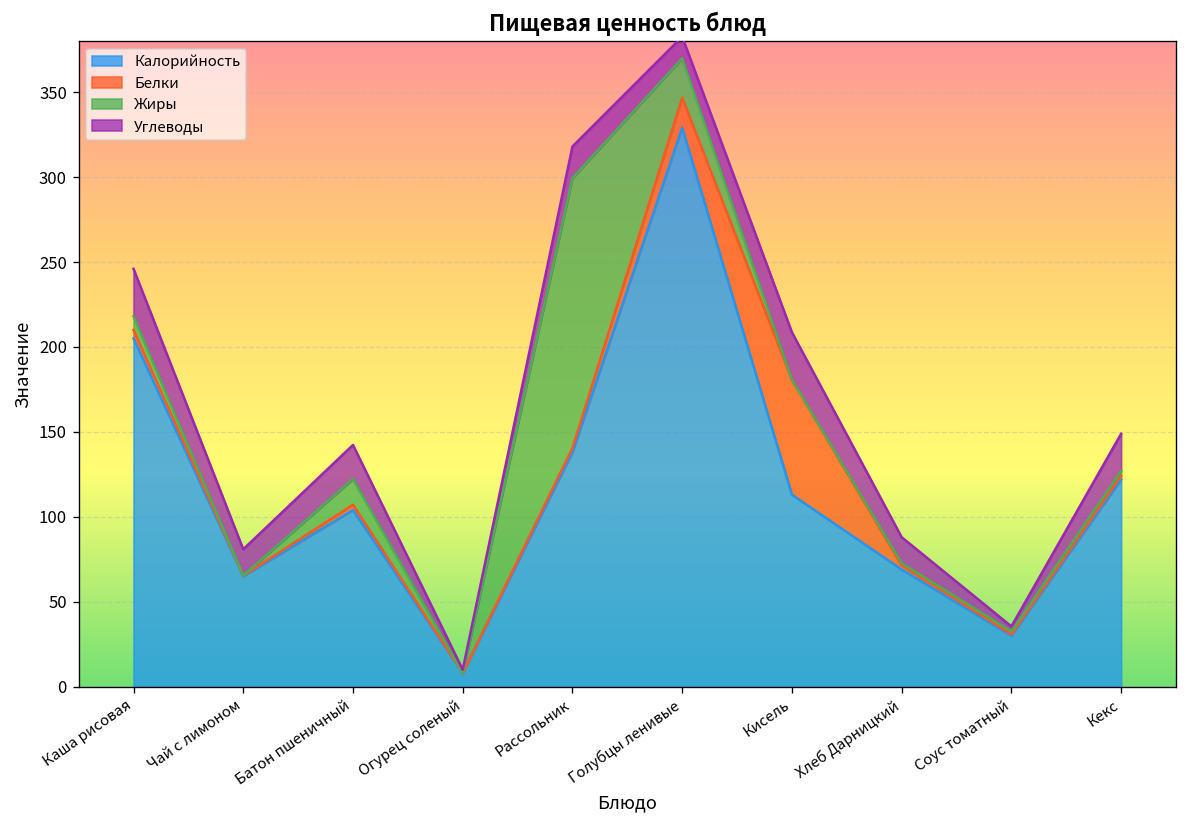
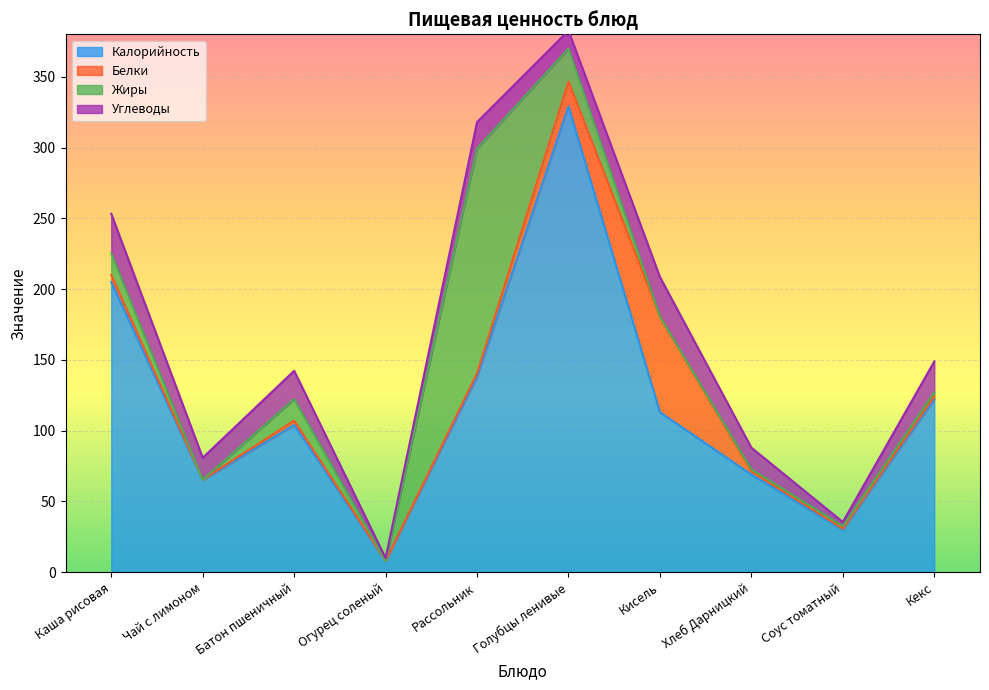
Жиры, Каша рисовая: 8 -> 15
